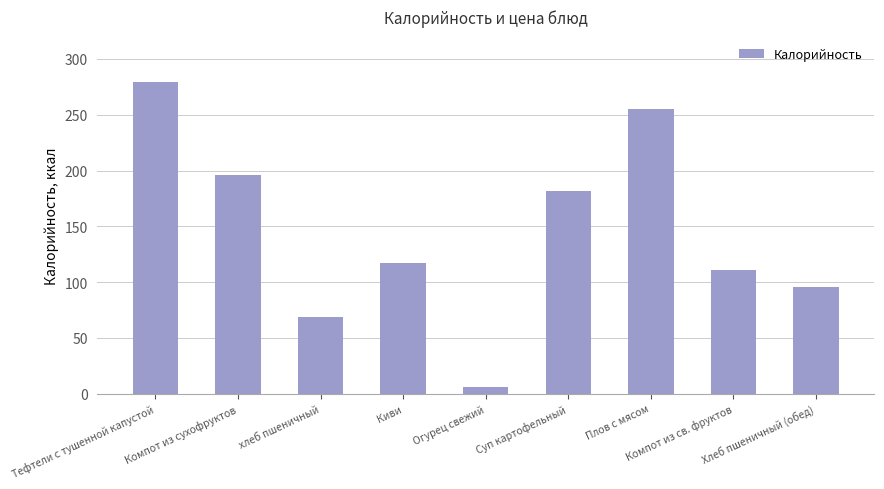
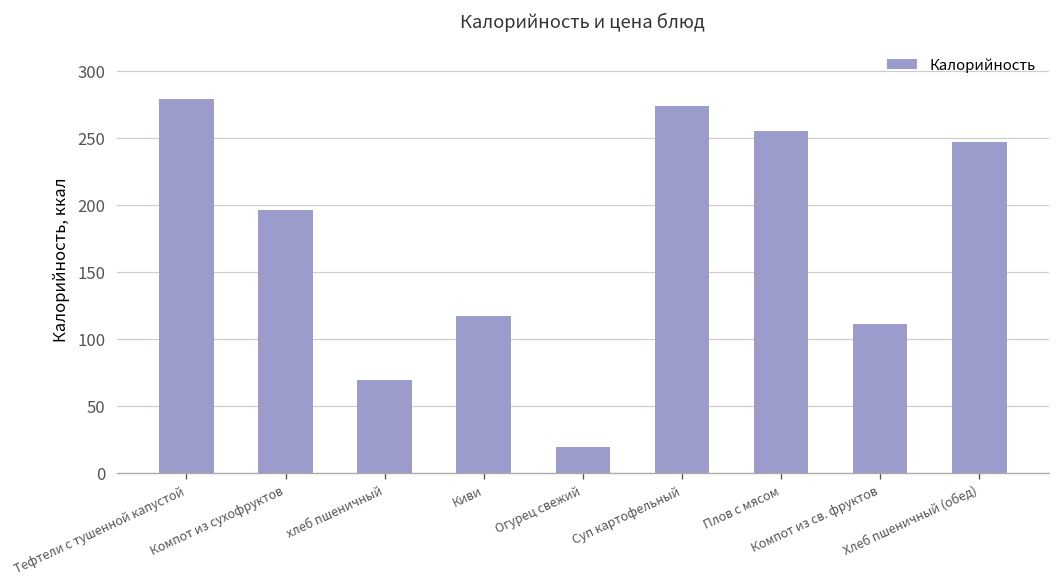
Огурец свежий: 6 -> 19
Суп картофельный: 182 -> 274
Хлеб пшеничный (обед): 96 -> 247
